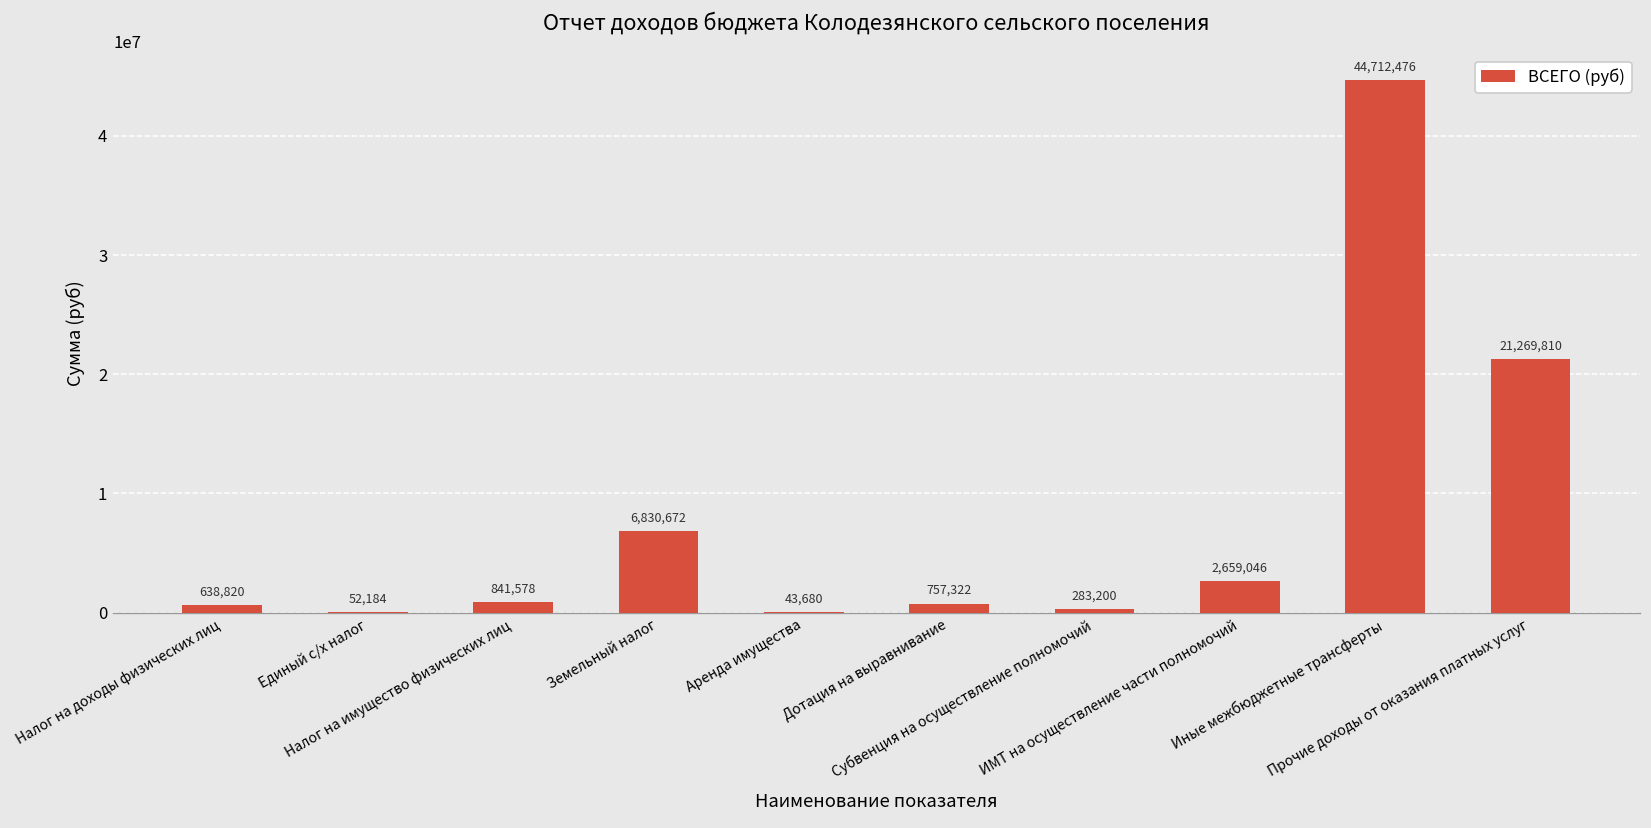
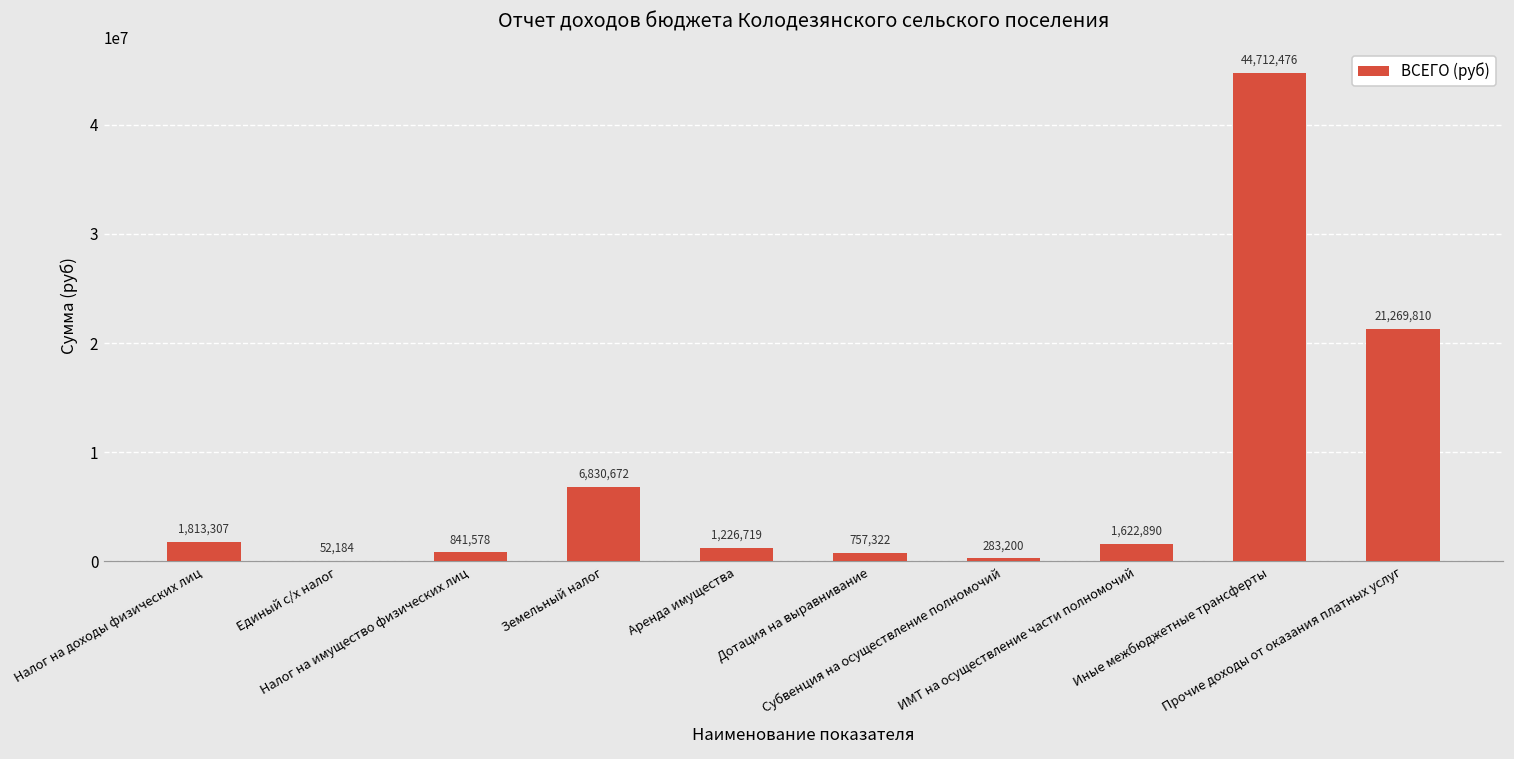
Налог на доходы физических лиц: 638,820 -> 1,813,307
Аренда имущества: 43,680 -> 1,226,719
ИМТ на осуществление части полномочий: 2,659,046 -> 1,622,890
